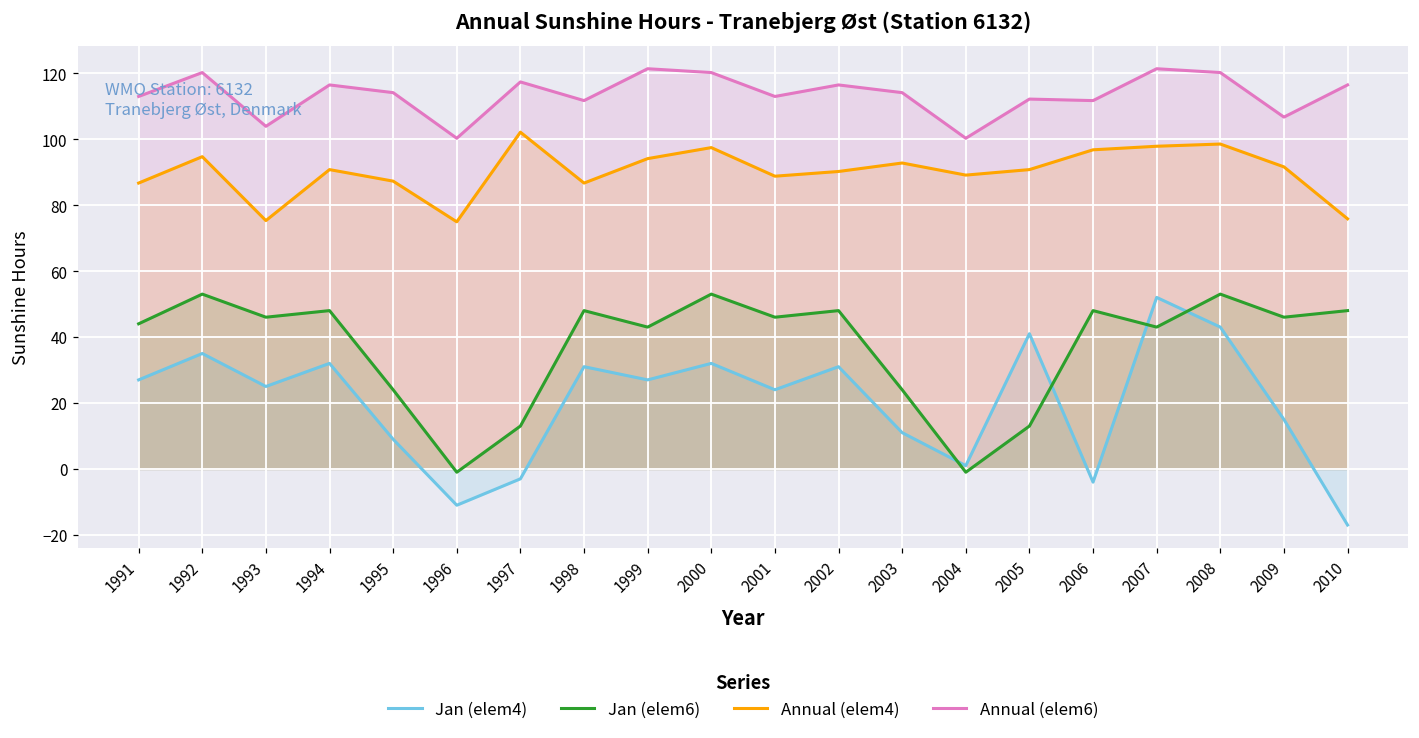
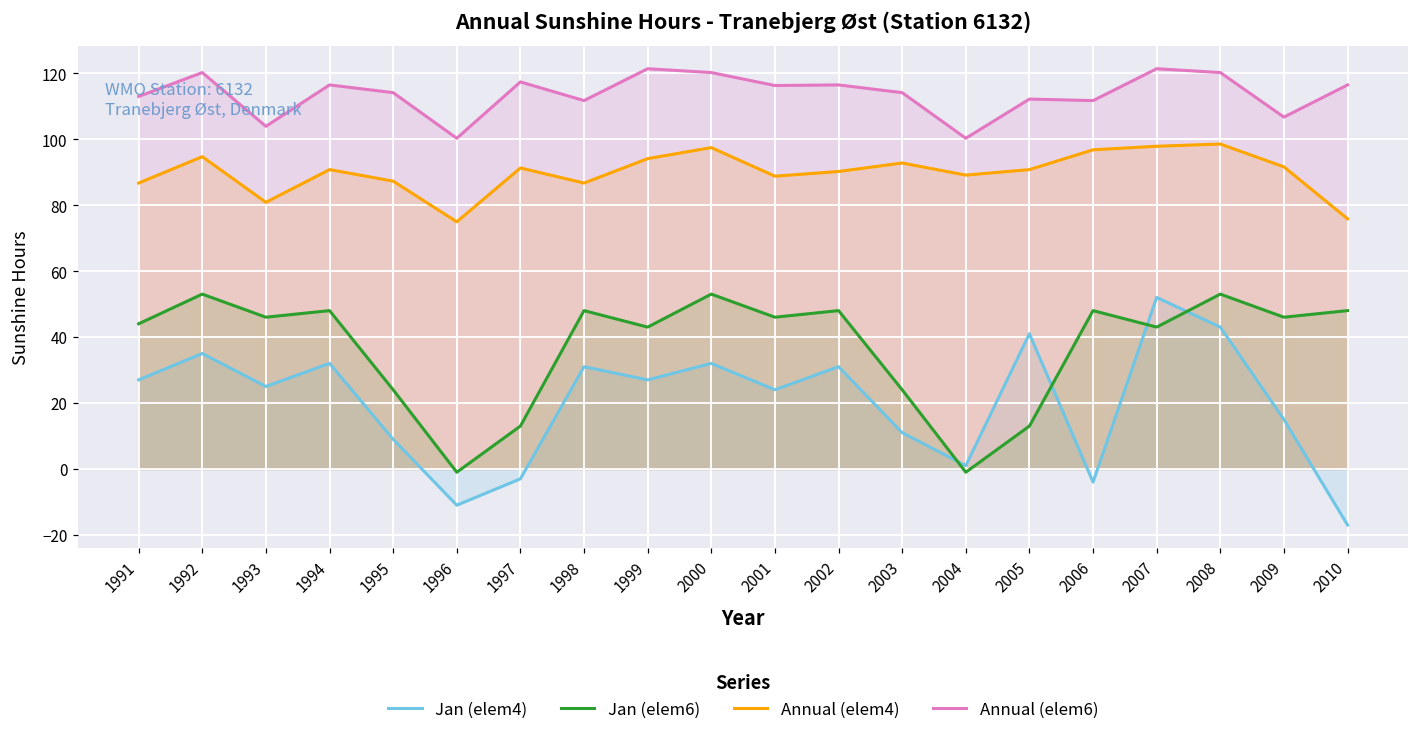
Annual (elem4), 1993: 75 -> 81
Annual (elem4), 1997: 102 -> 91
Annual (elem6), 2001: 113 -> 116
